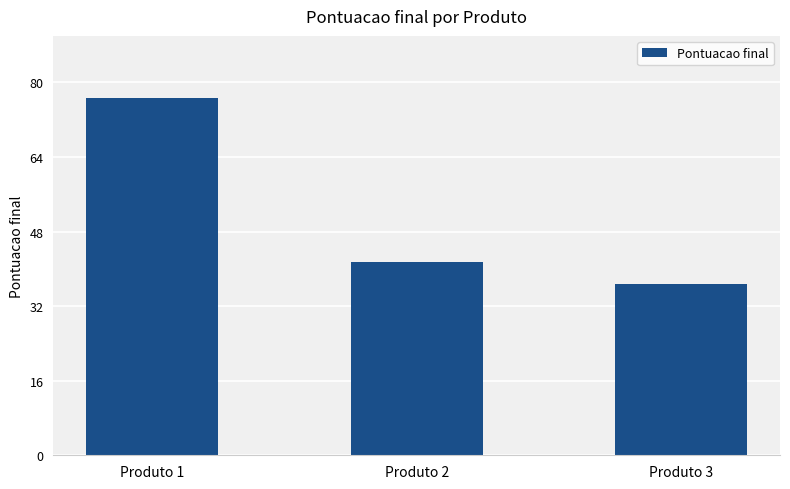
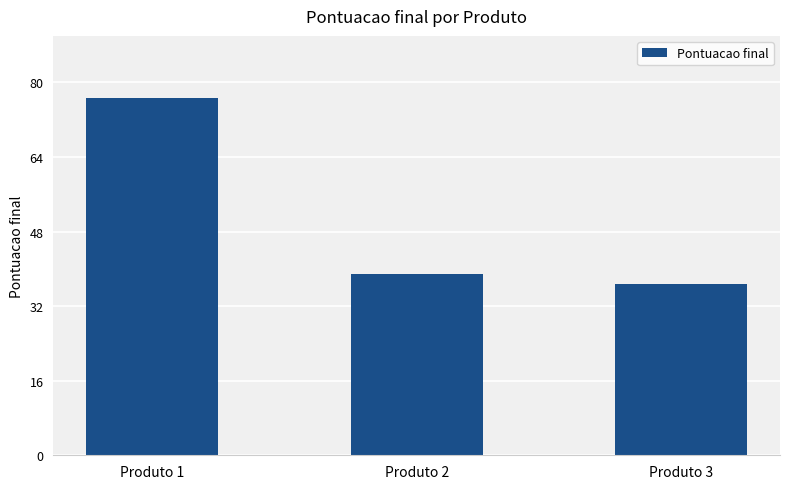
Produto 2: 41 -> 39
